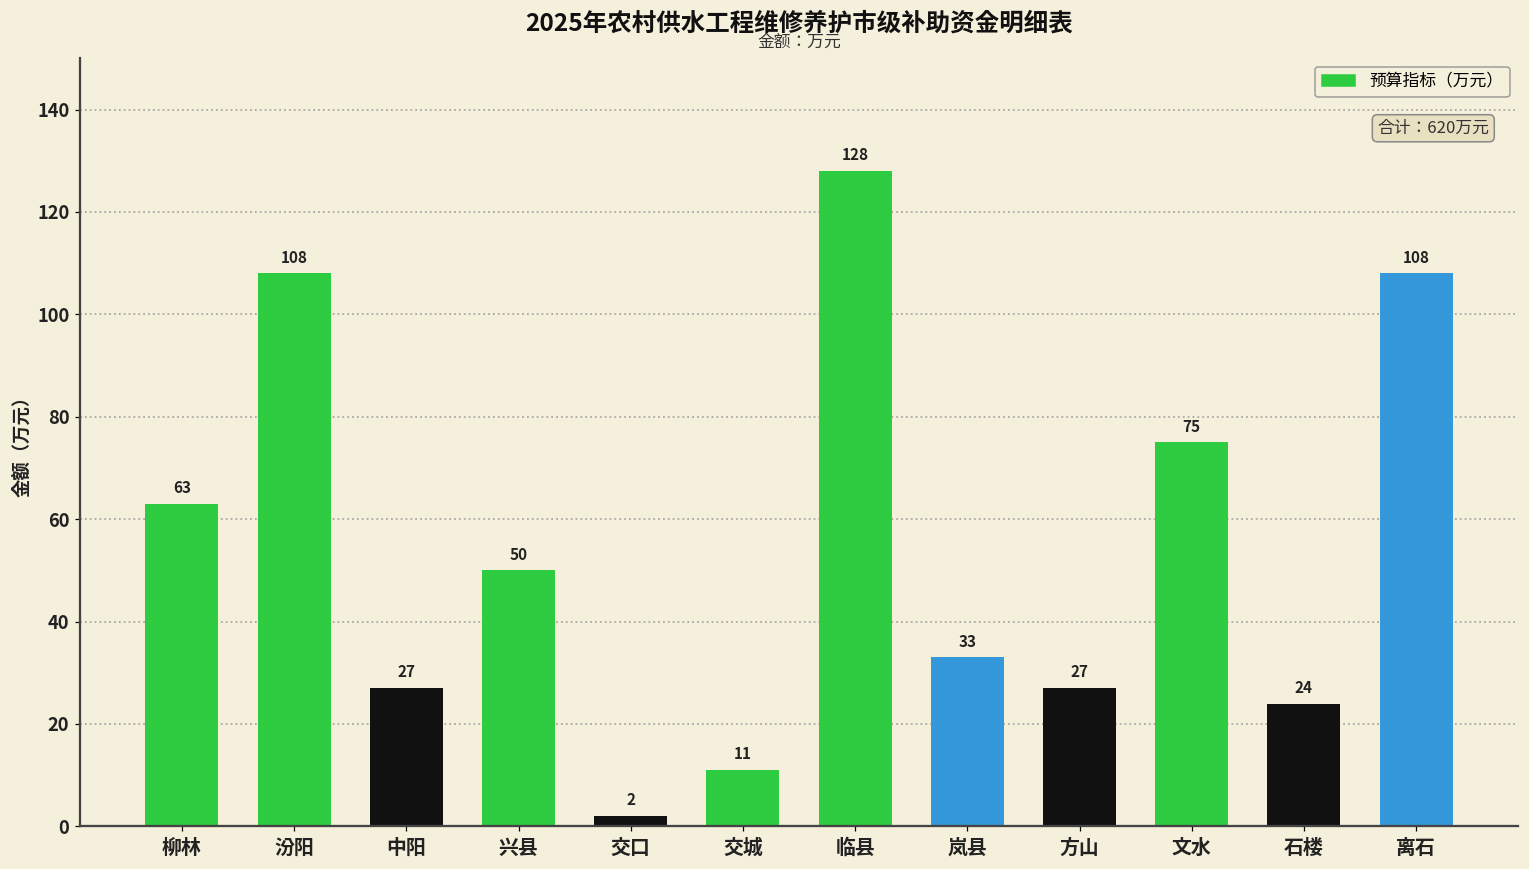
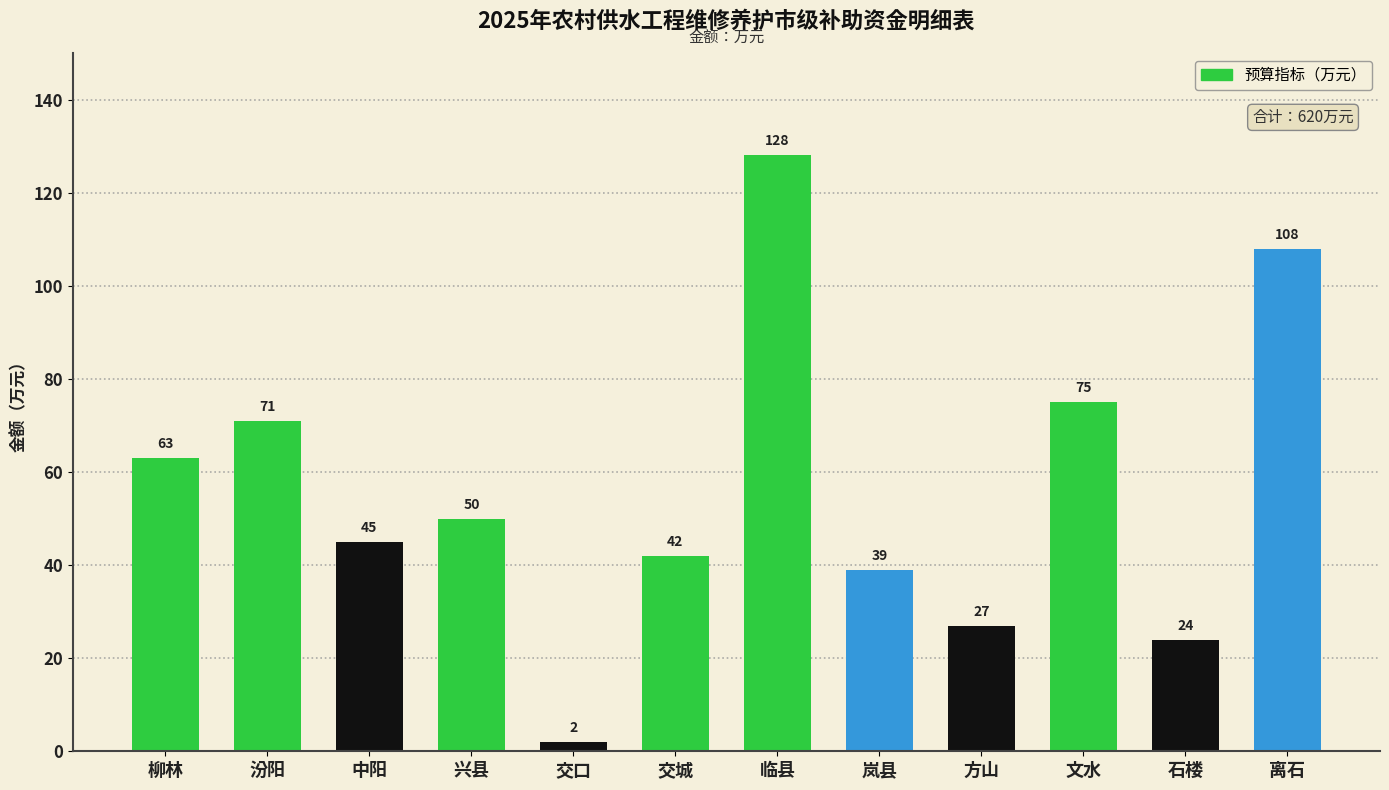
汾阳: 108 -> 71
中阳: 27 -> 45
交城: 11 -> 42
岚县: 33 -> 39
